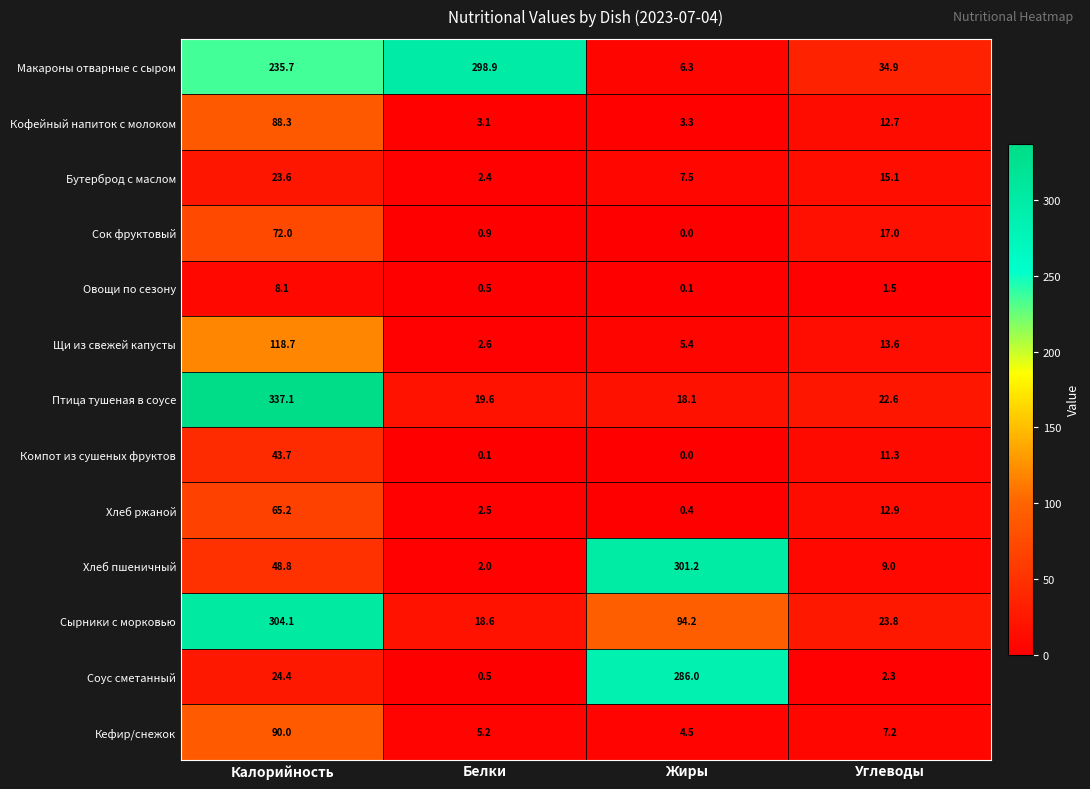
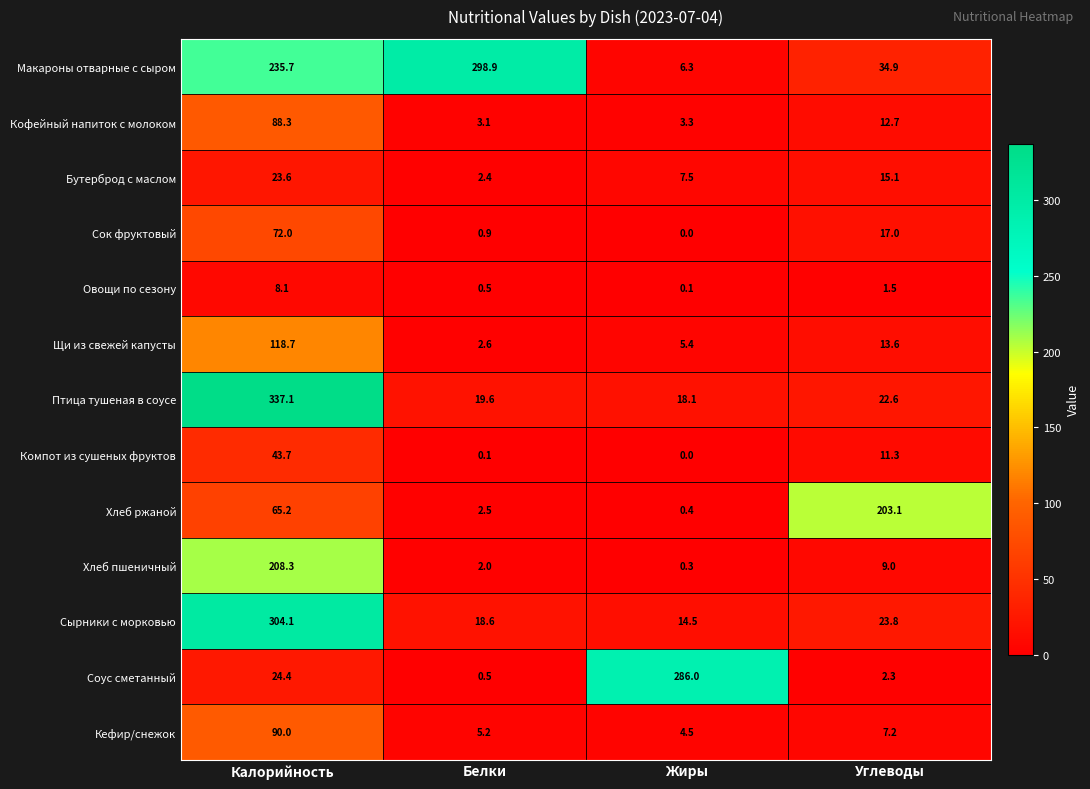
Хлеб ржаной, Углеводы: 12.9 -> 203.1
Хлеб пшеничный, Калорийность: 48.8 -> 208.3
Хлеб пшеничный, Жиры: 301.2 -> 0.3
Сырники с морковью, Жиры: 94.2 -> 14.5
